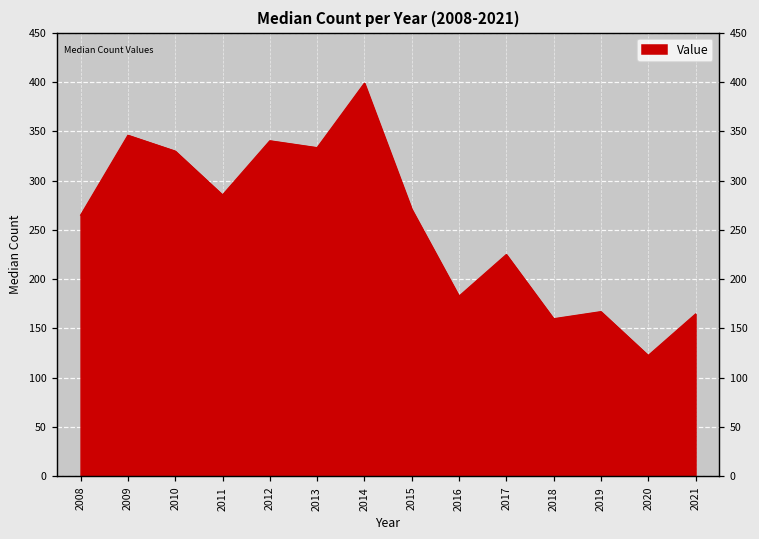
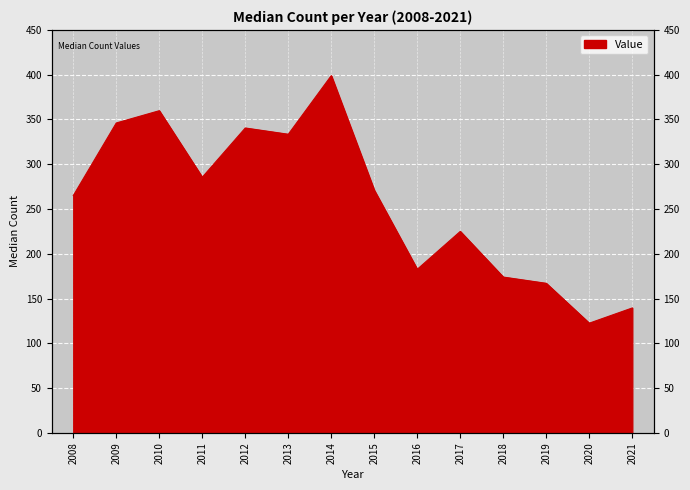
2010: 330 -> 360
2018: 160 -> 170
2021: 160 -> 140
